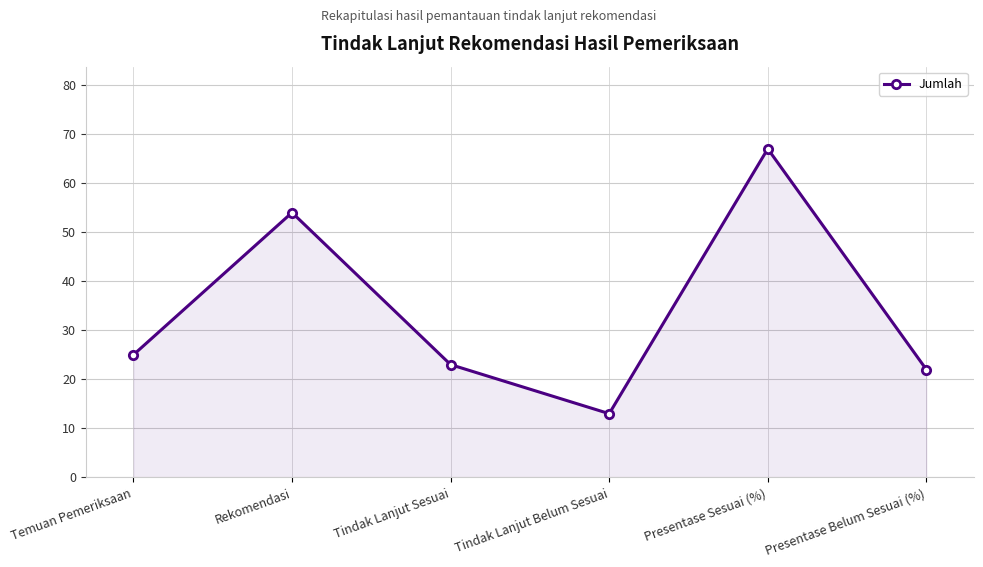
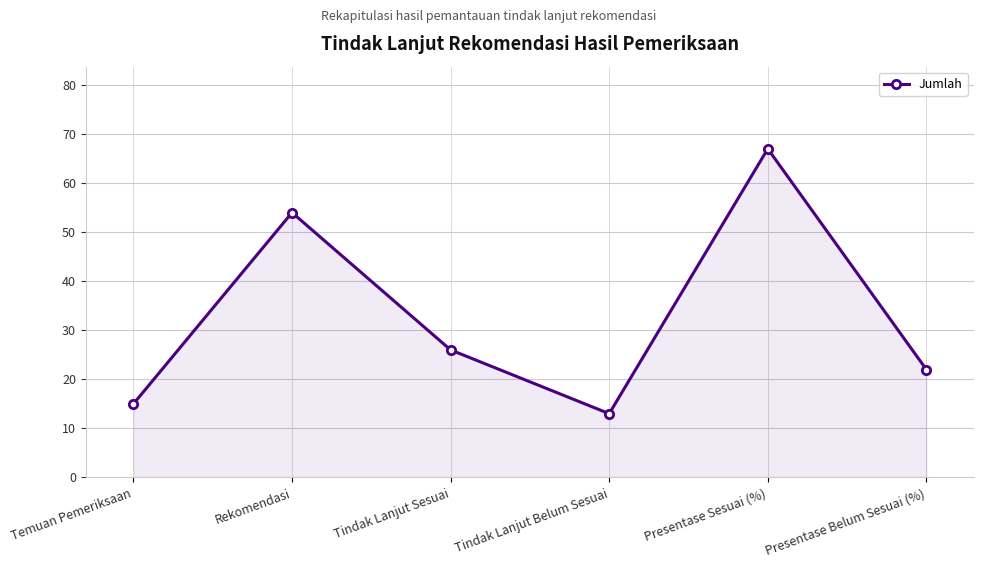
Temuan Pemeriksaan: 25 -> 15
Tindak Lanjut Sesuai: 23 -> 26
